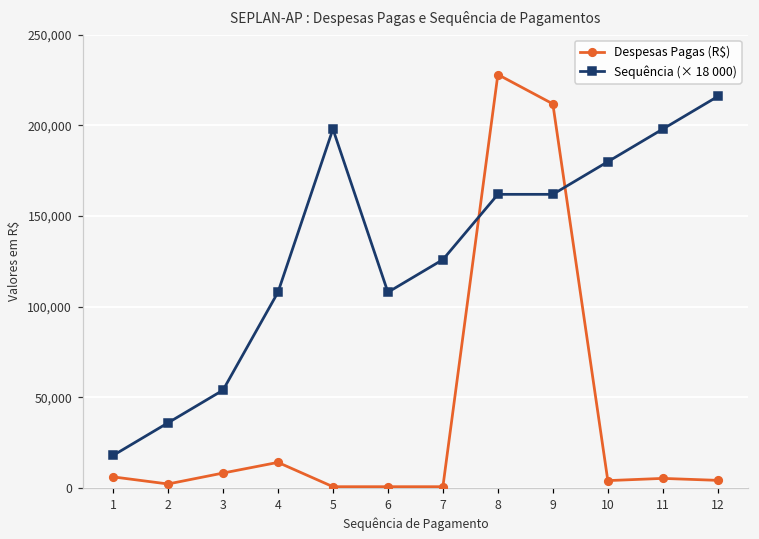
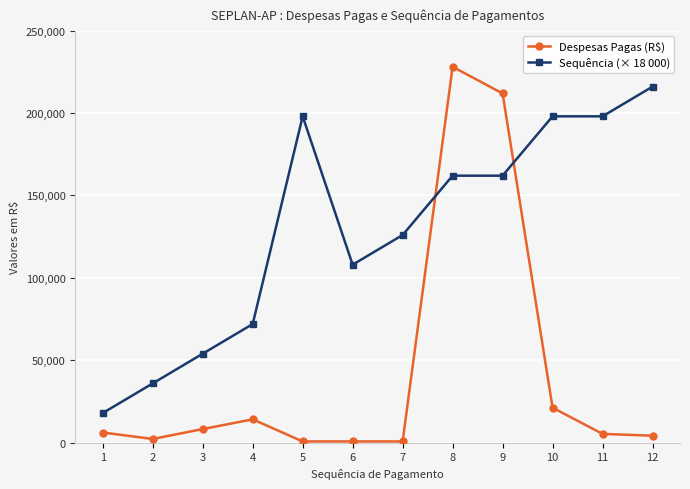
Sequência (× 18 000), 4: 108,000 -> 72,000
Despesas Pagas (R$), 10: 4,000 -> 21,000
Sequência (× 18 000), 10: 180,000 -> 198,000
